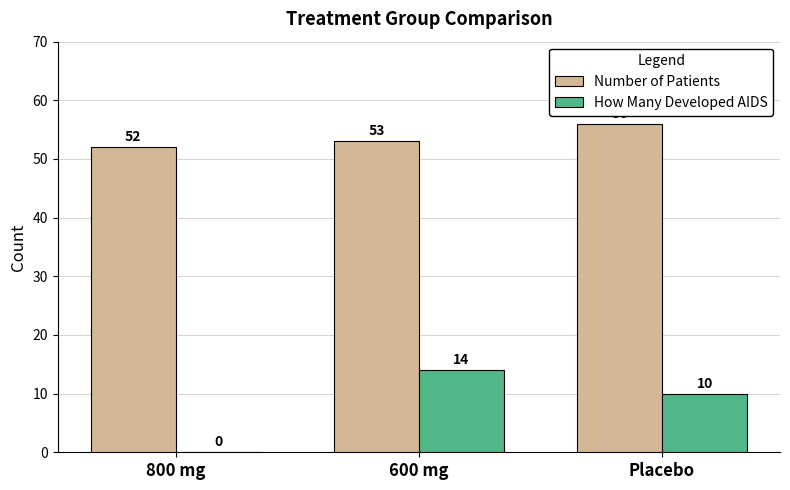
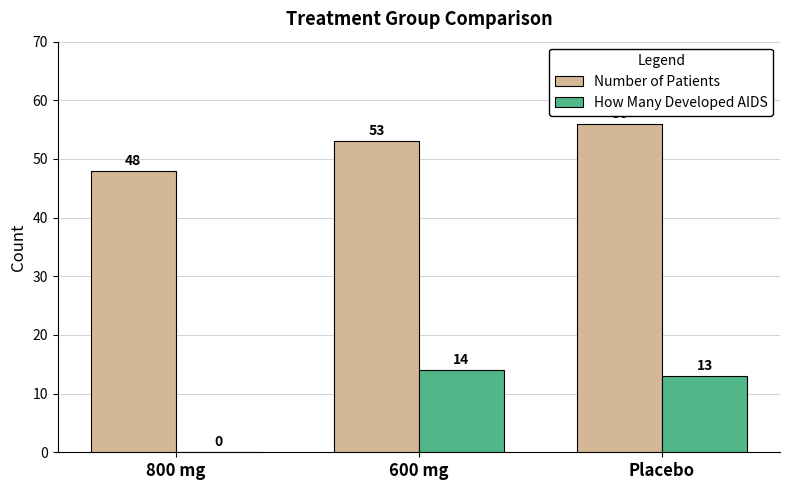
Number of Patients, 800 mg: 52 -> 48
How Many Developed AIDS, Placebo: 10 -> 13
